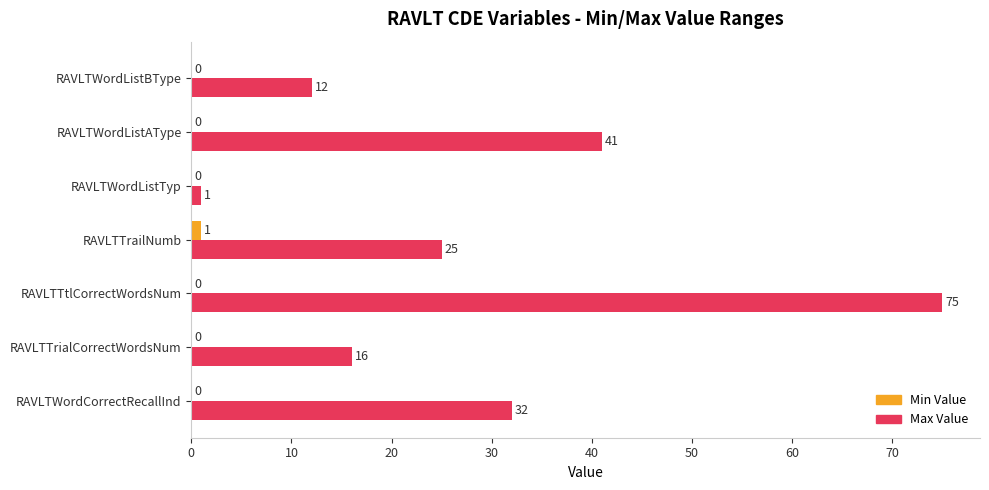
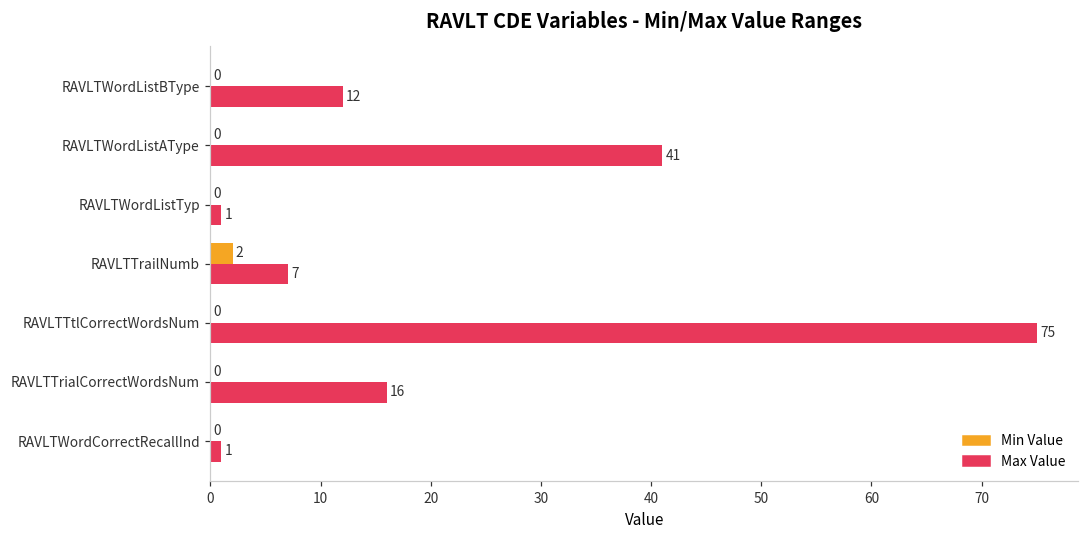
Min Value, RAVLTTrailNumb: 1 -> 2
Max Value, RAVLTTrailNumb: 25 -> 7
Max Value, RAVLTWordCorrectRecallInd: 32 -> 1
